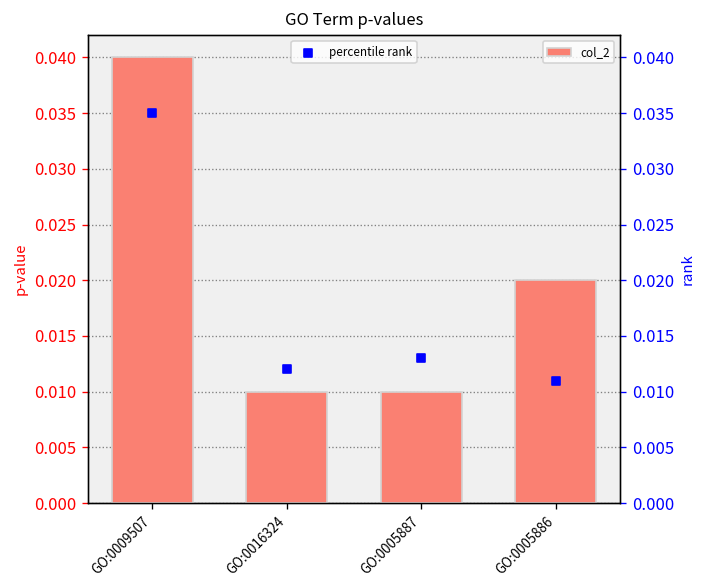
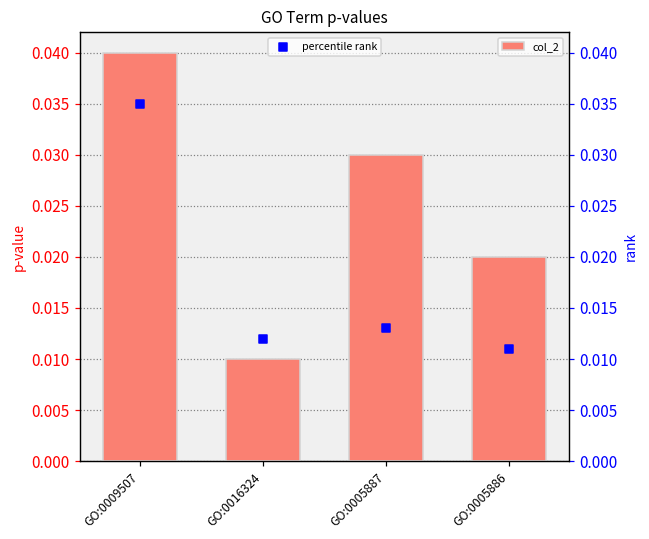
col_2, GO:0005887: 0.01 -> 0.03
